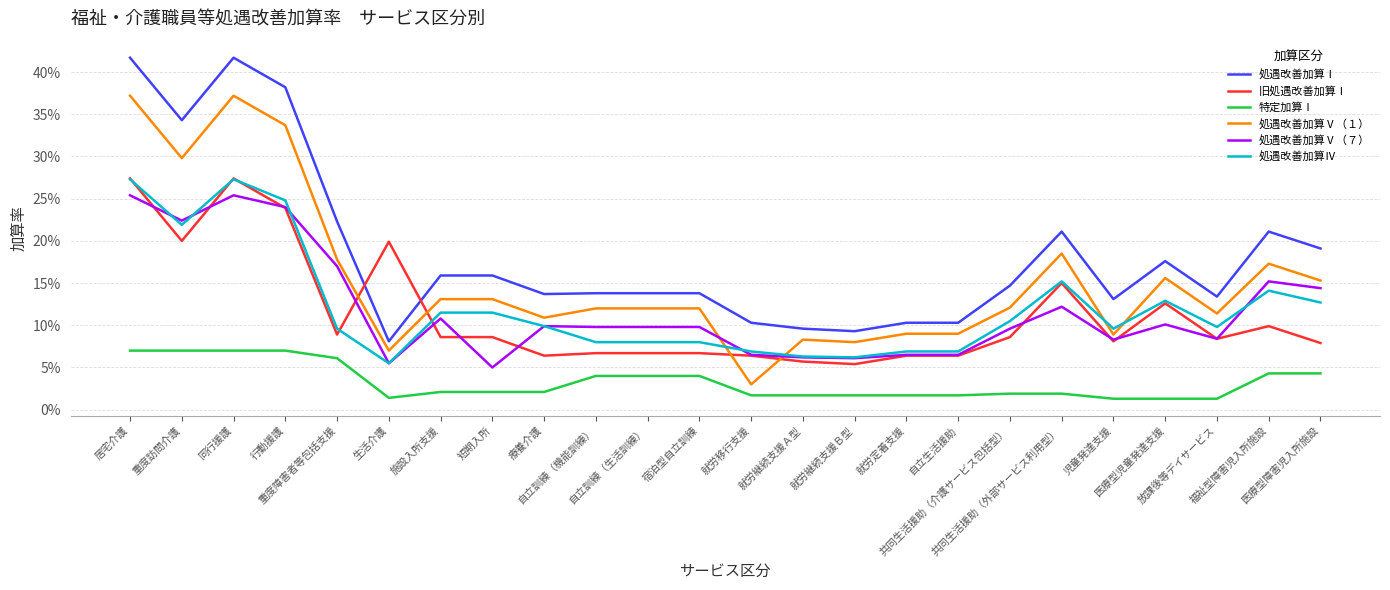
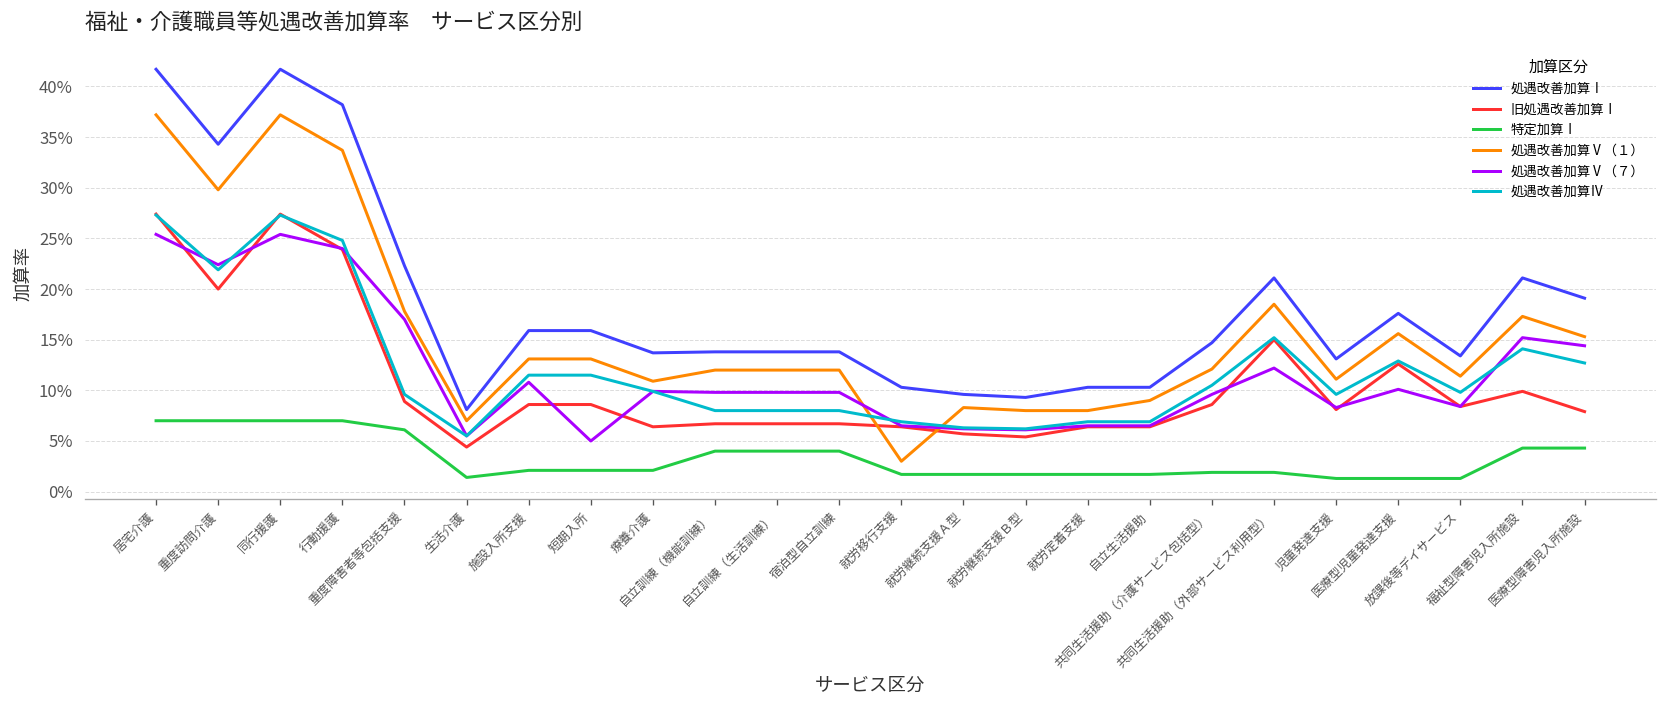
旧処遇改善加算Ⅰ, 生活介護: 20% -> 4%
処遇改善加算Ⅴ（１）, 就労定着支援: 9% -> 8%
処遇改善加算Ⅴ（１）, 児童発達支援: 9% -> 11%
